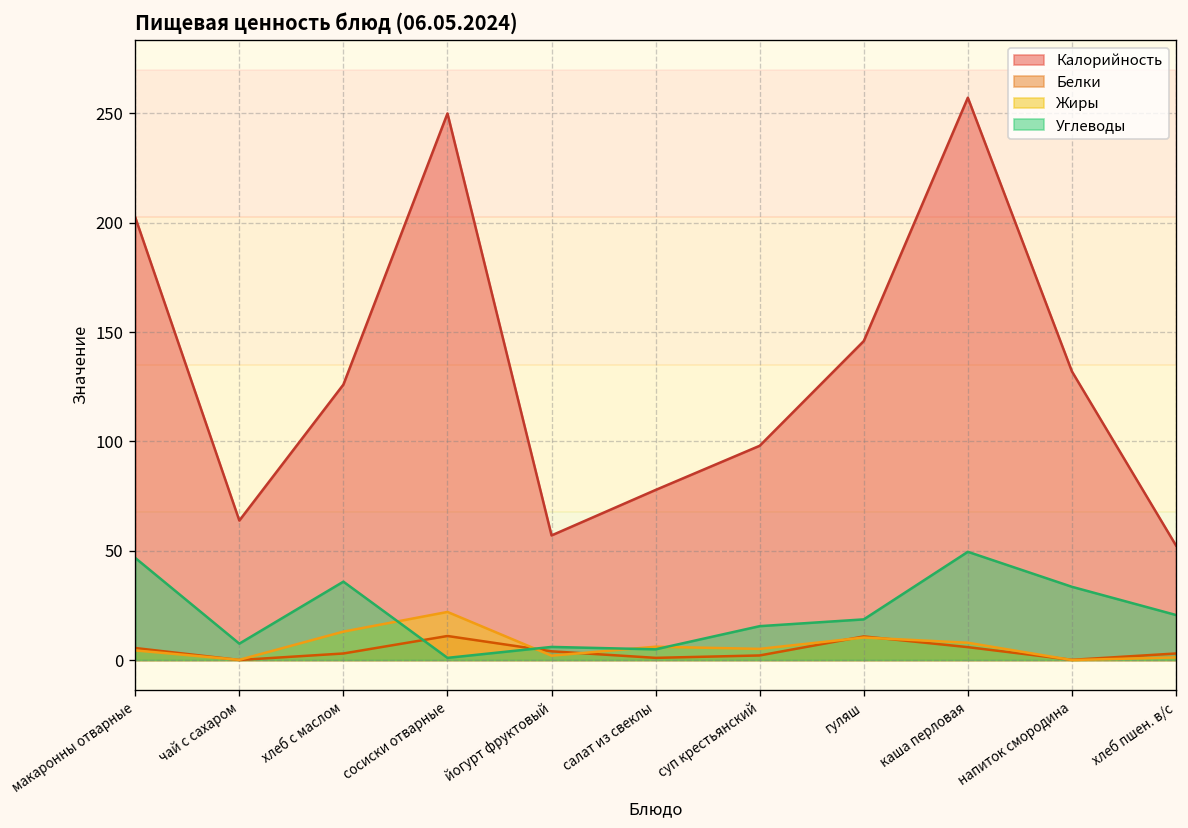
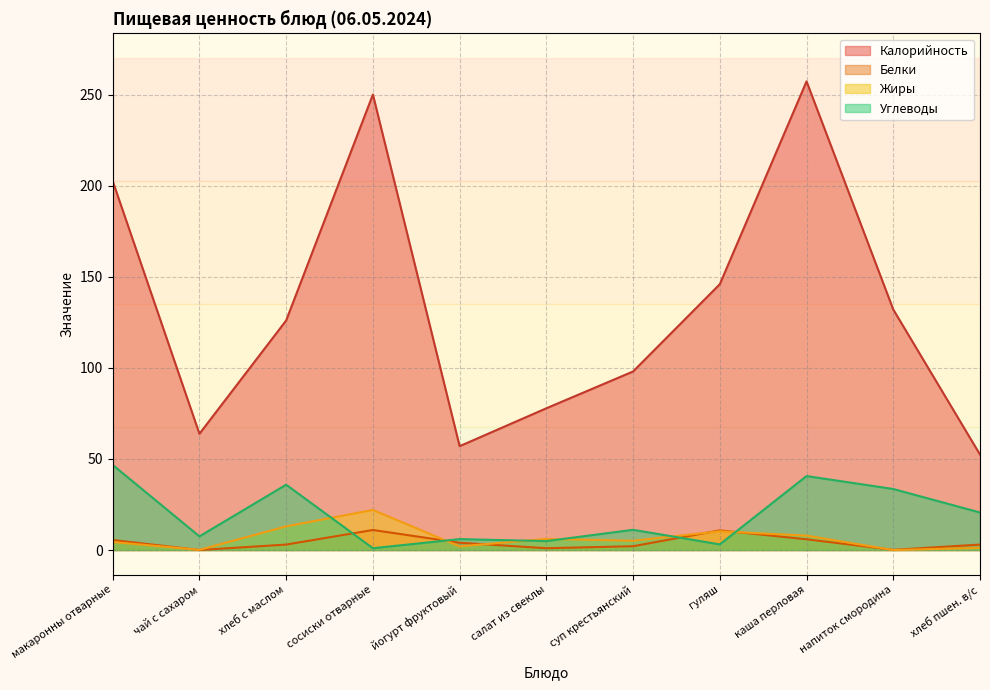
Углеводы, суп крестьянский: 16 -> 11
Углеводы, гуляш: 19 -> 3
Углеводы, каша перловая: 50 -> 41
